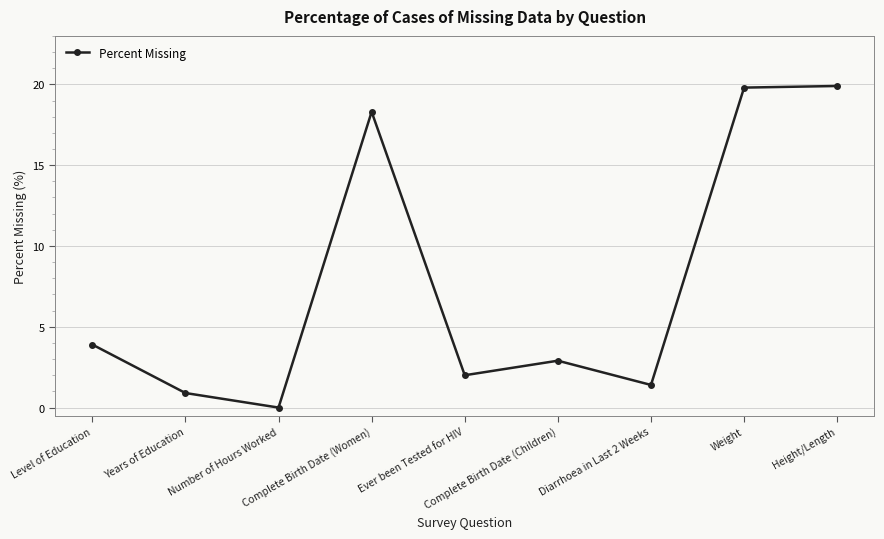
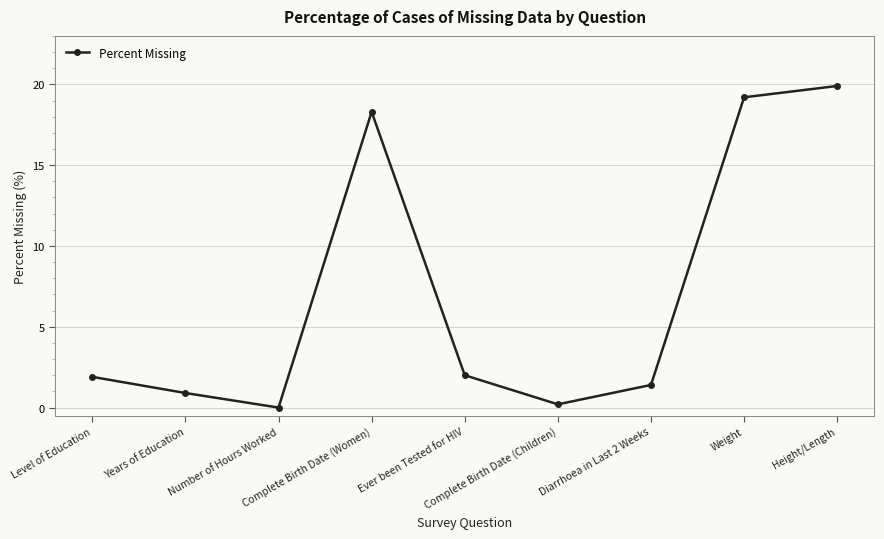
Level of Education: 3.9 -> 1.9
Complete Birth Date (Children): 2.9 -> 0.2
Weight: 19.8 -> 19.2
